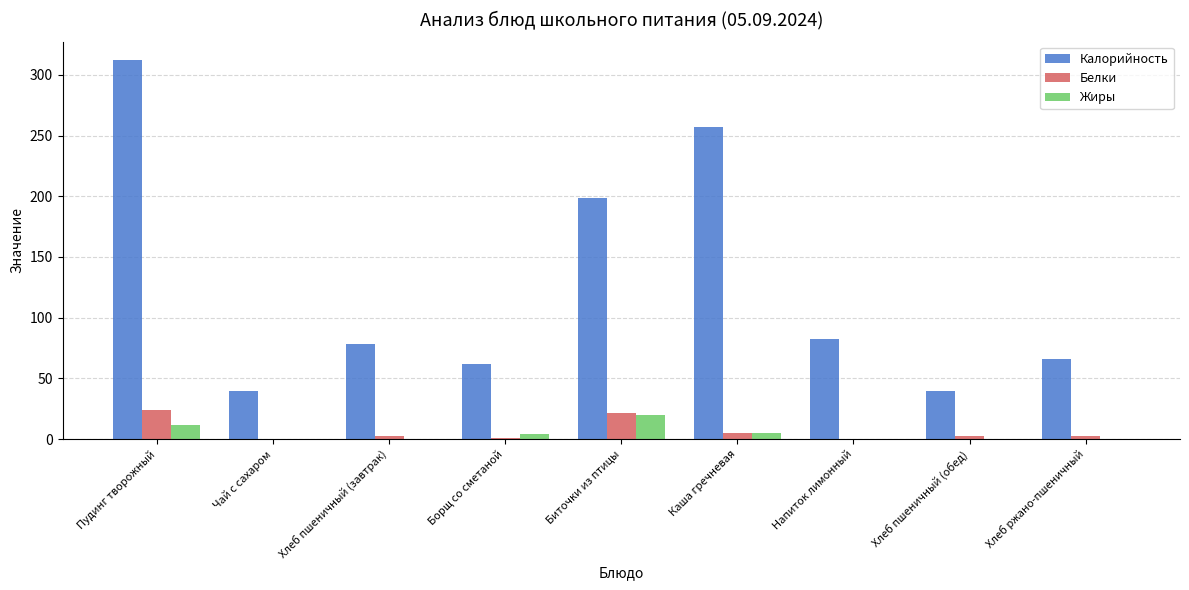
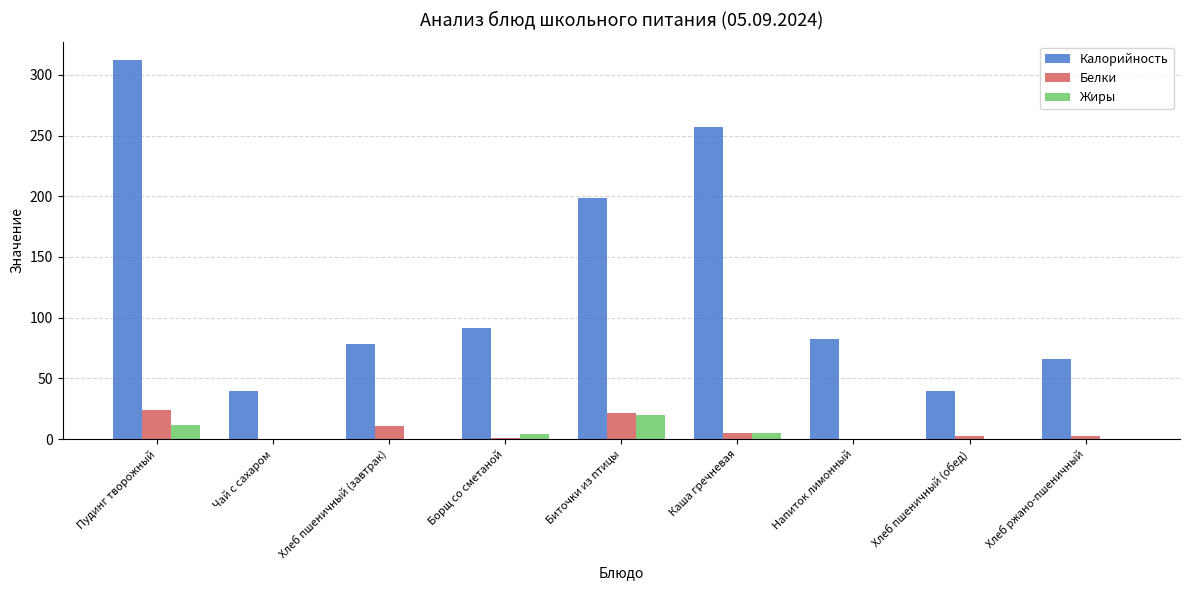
Белки, Хлеб пшеничный (завтрак): 2 -> 10
Калорийность, Борщ со сметаной: 62 -> 91
